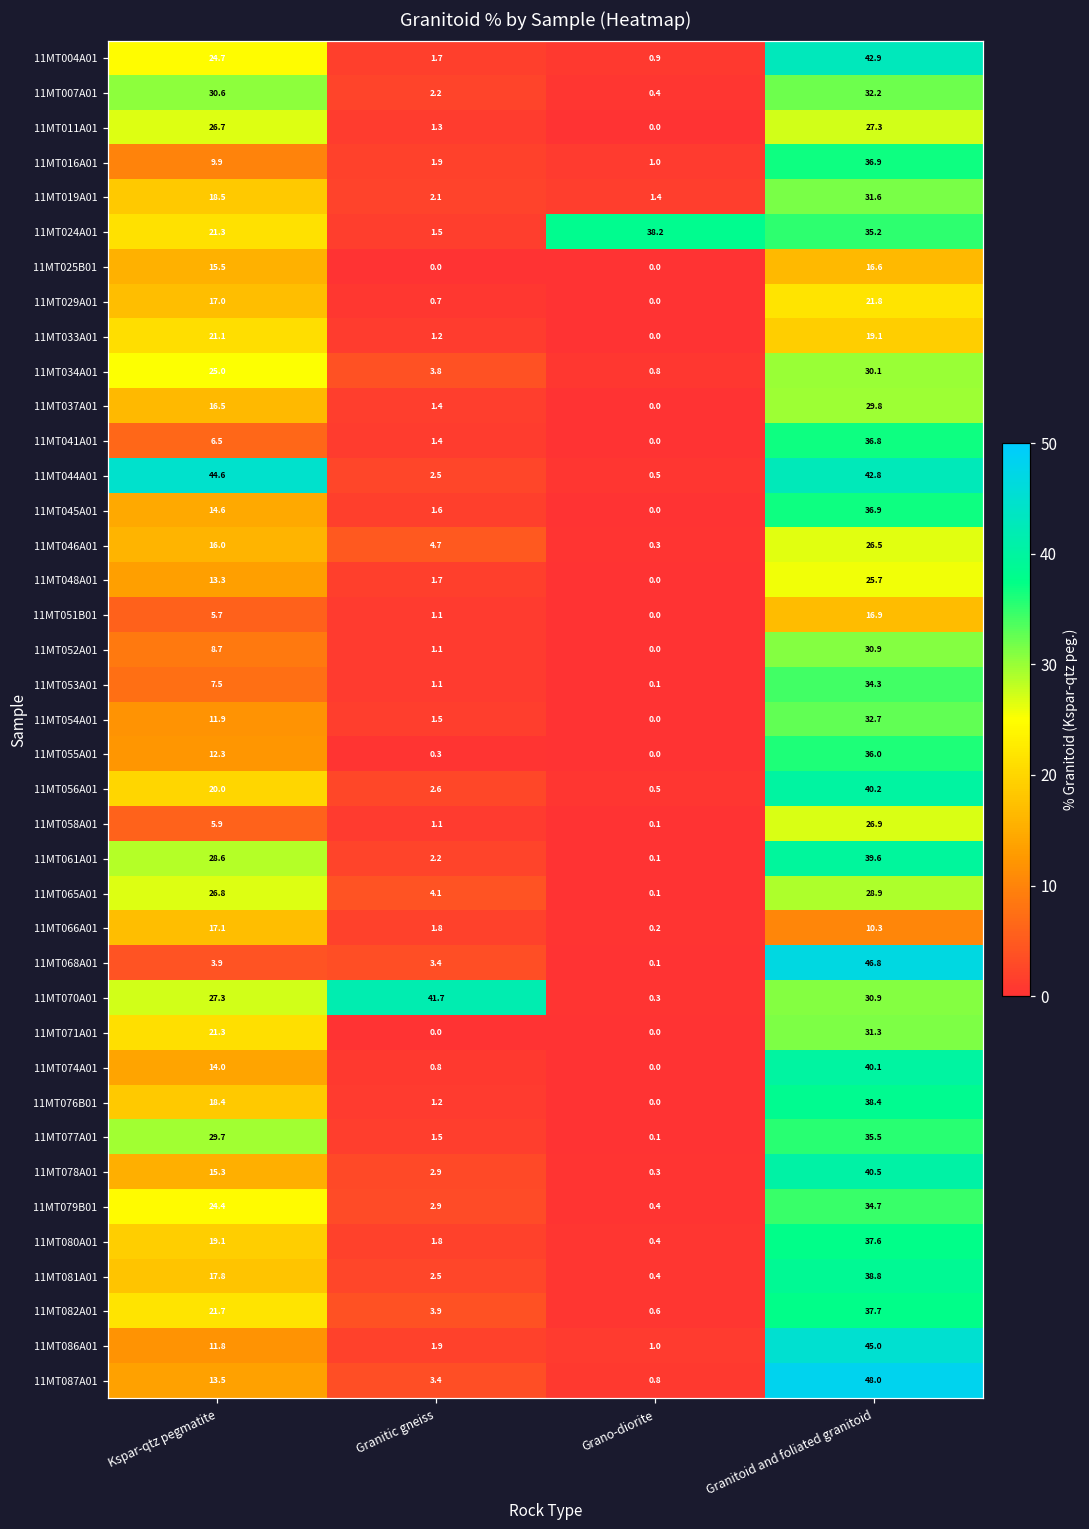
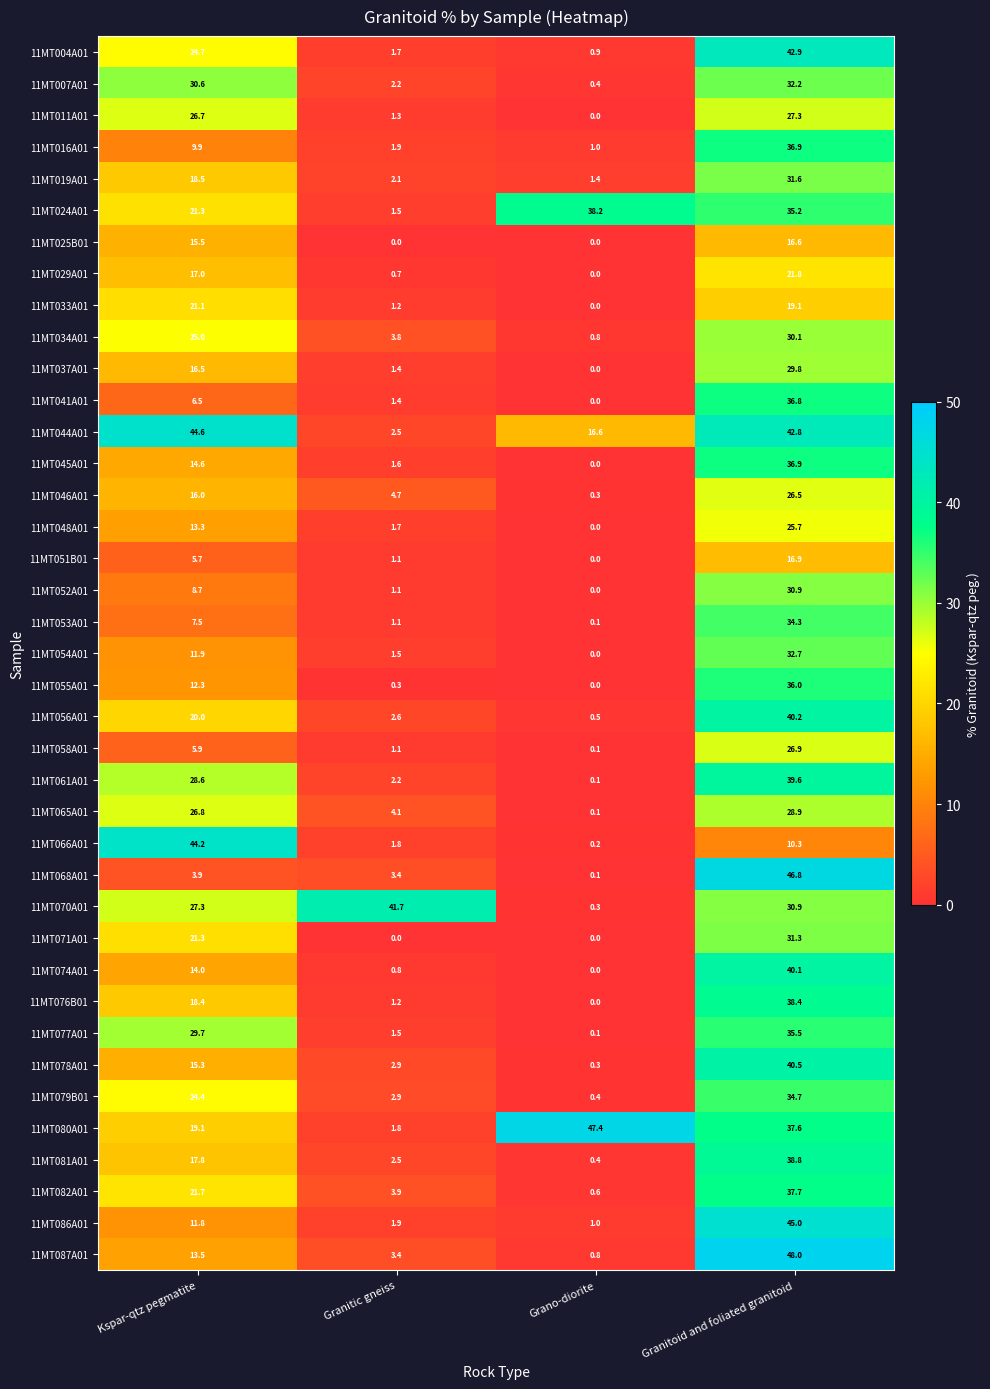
11MT044A01, Grano-diorite: 0.5 -> 16.6
11MT066A01, Kspar-qtz pegmatite: 17.1 -> 44.2
11MT080A01, Grano-diorite: 0.4 -> 47.4
